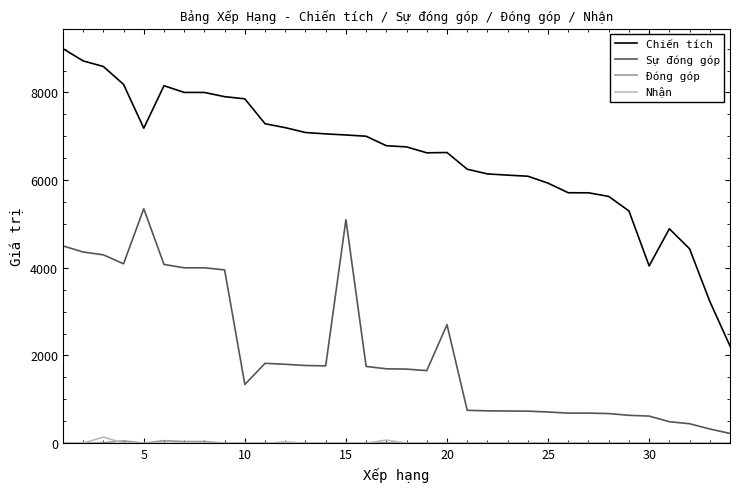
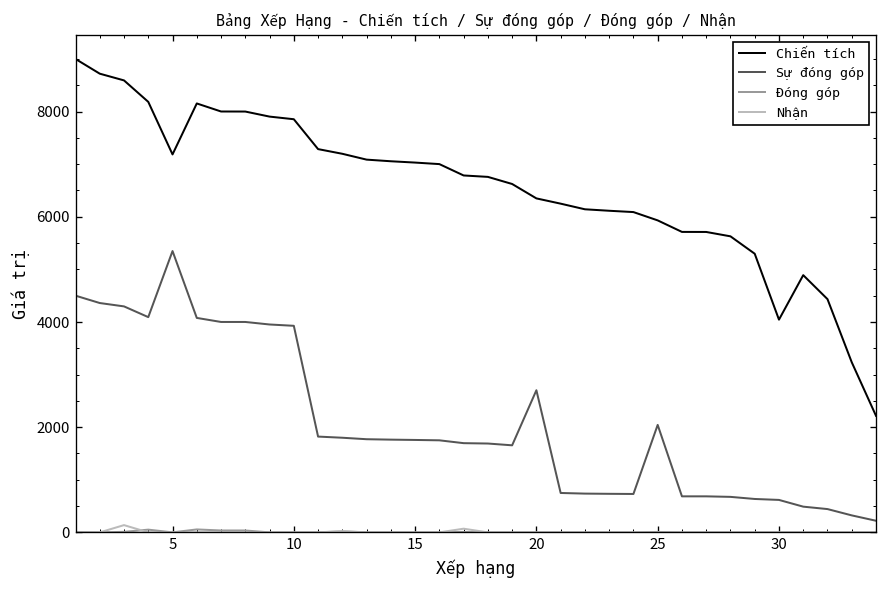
Sự đóng góp, 10: 1300 -> 3900
Sự đóng góp, 15: 5100 -> 1800
Chiến tích, 20: 6600 -> 6300
Sự đóng góp, 25: 700 -> 2000
